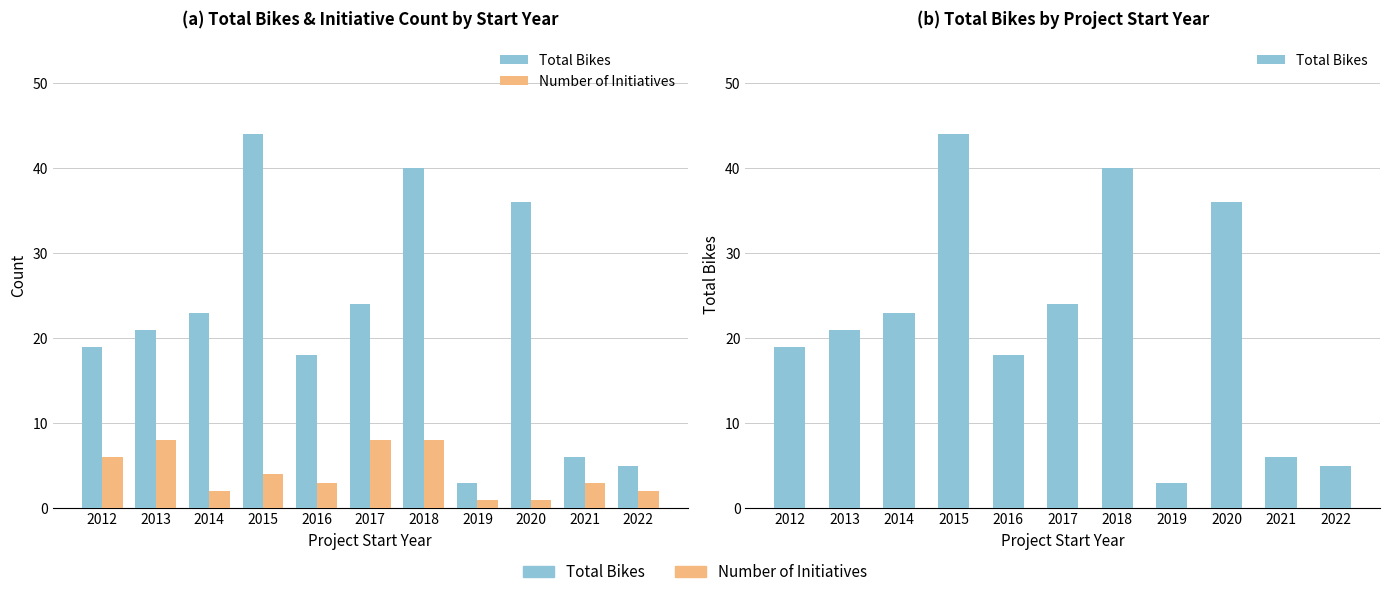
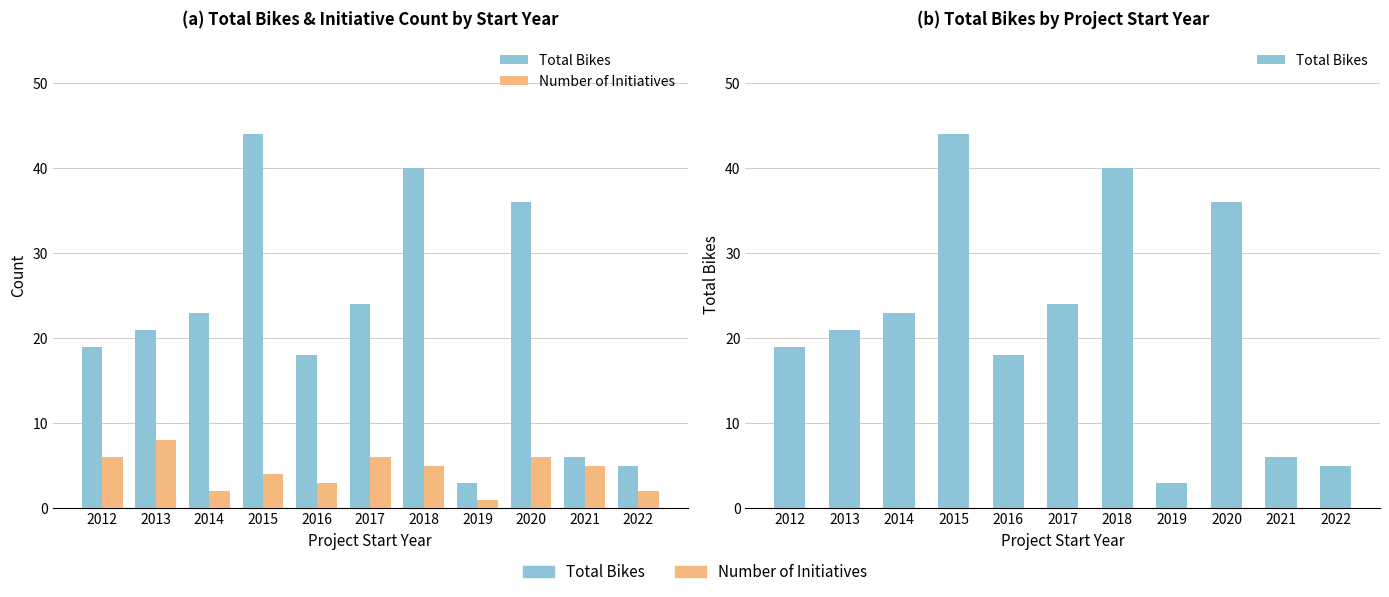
(a) Total Bikes & Initiative Count by Start Year, Number of Initiatives, 2017: 8 -> 6
(a) Total Bikes & Initiative Count by Start Year, Number of Initiatives, 2018: 8 -> 5
(a) Total Bikes & Initiative Count by Start Year, Number of Initiatives, 2020: 1 -> 6
(a) Total Bikes & Initiative Count by Start Year, Number of Initiatives, 2021: 3 -> 5
